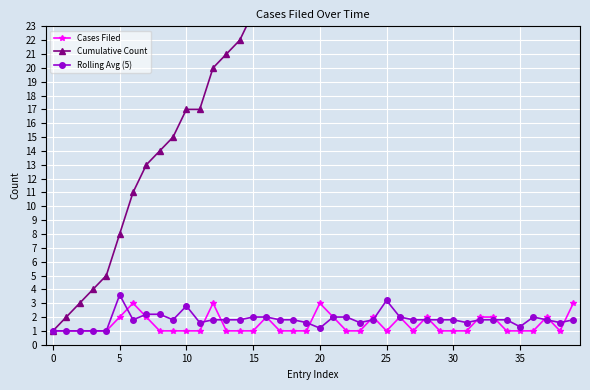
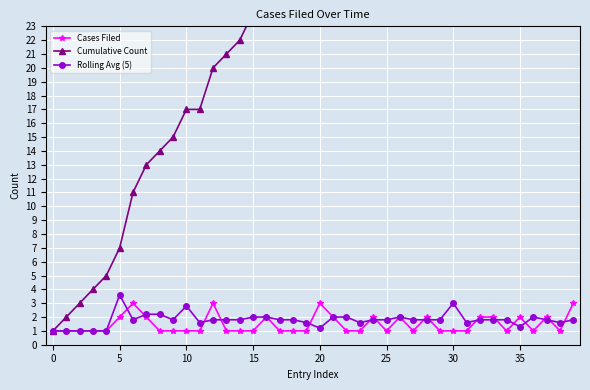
Cumulative Count, 5: 8 -> 7
Rolling Avg (5), 25: 3.2 -> 1.8
Rolling Avg (5), 30: 1.8 -> 3.0
Cases Filed, 35: 1 -> 2
